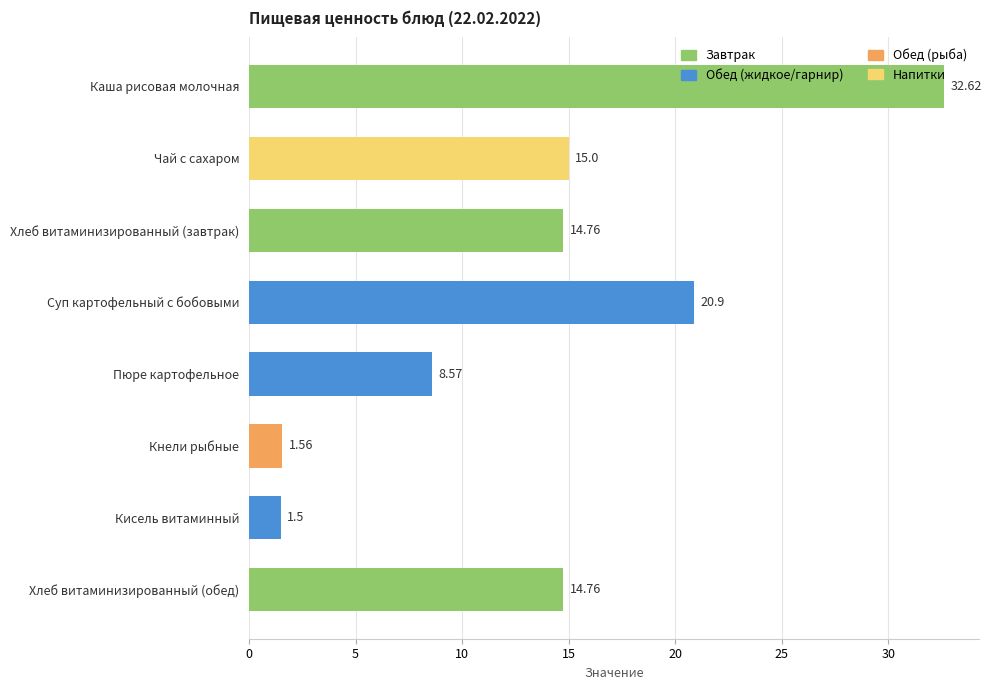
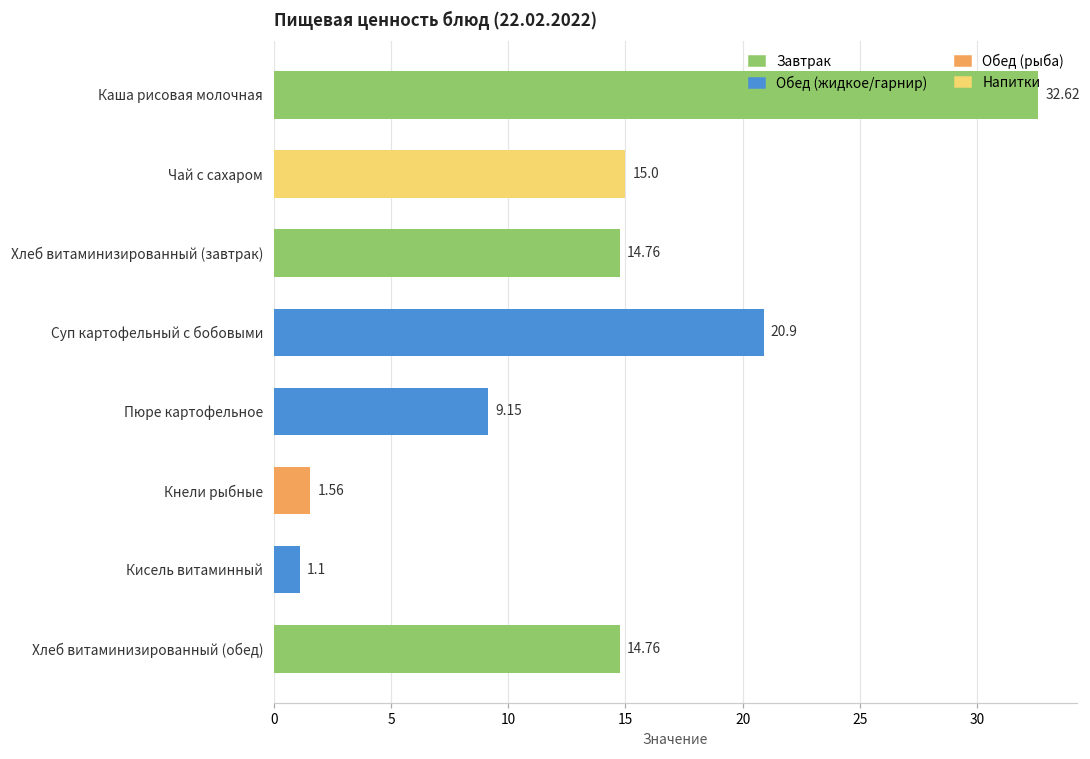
Пюре картофельное: 8.57 -> 9.15
Кисель витаминный: 1.5 -> 1.1
